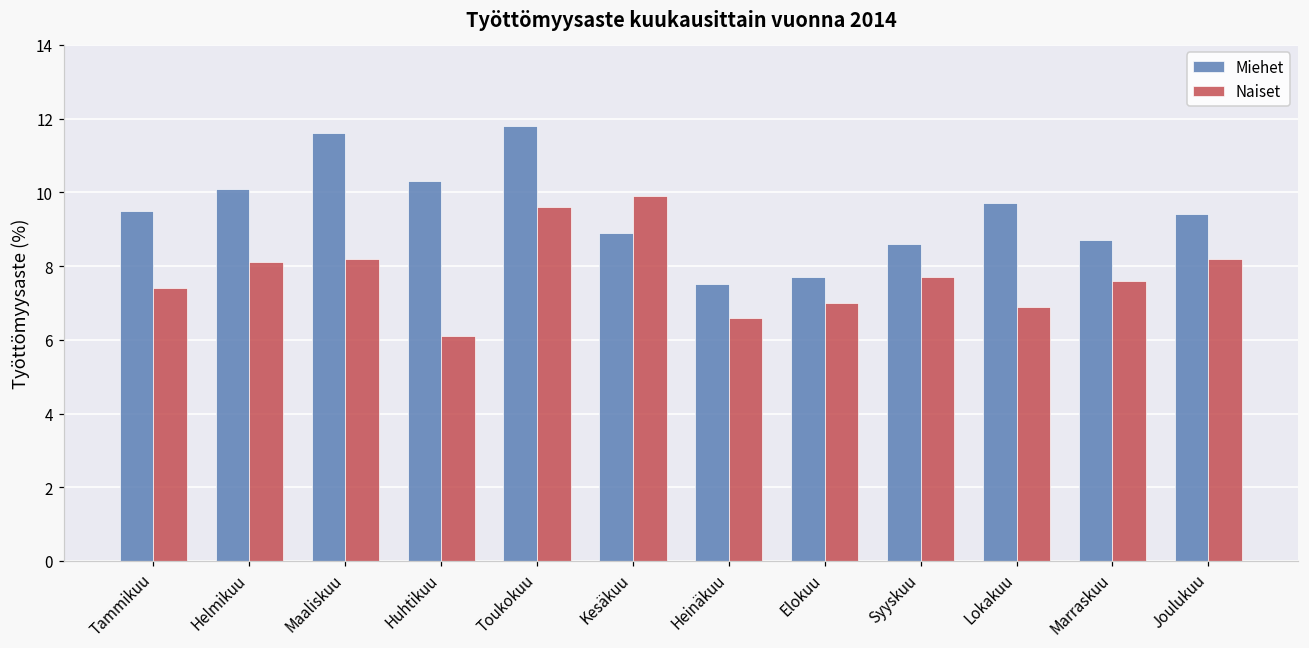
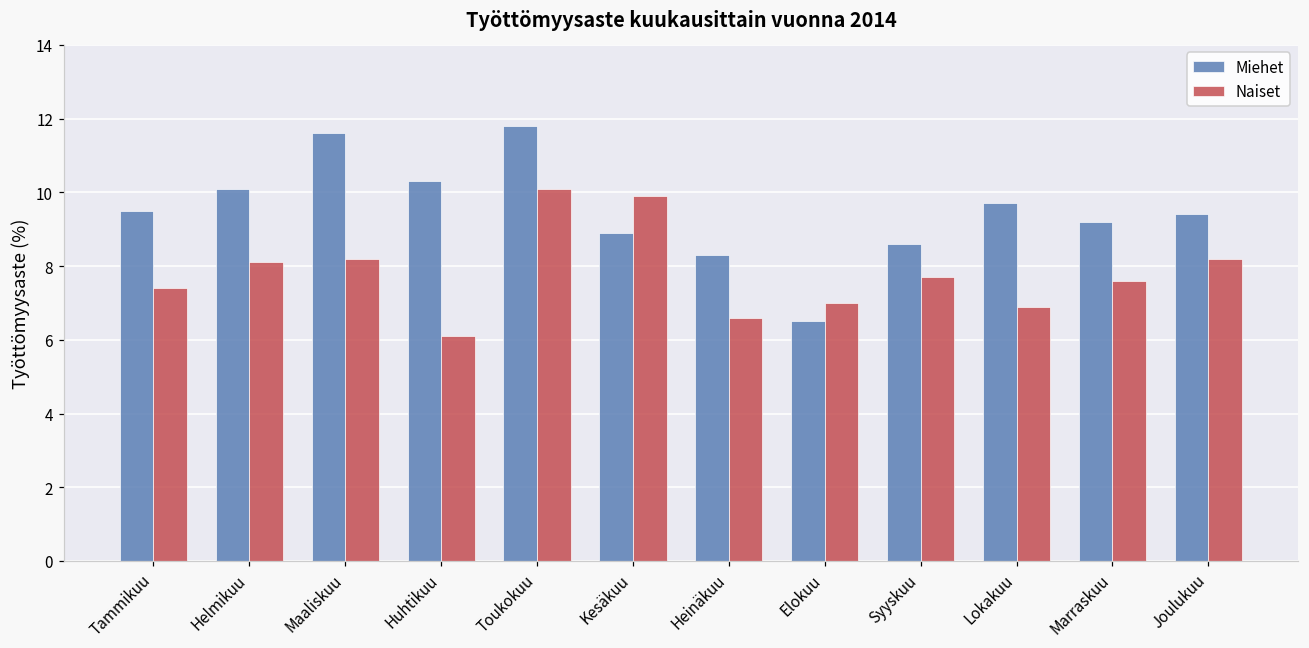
Naiset, Toukokuu: 9.6 -> 10.1
Miehet, Heinäkuu: 7.5 -> 8.3
Miehet, Elokuu: 7.7 -> 6.5
Miehet, Marraskuu: 8.7 -> 9.2
